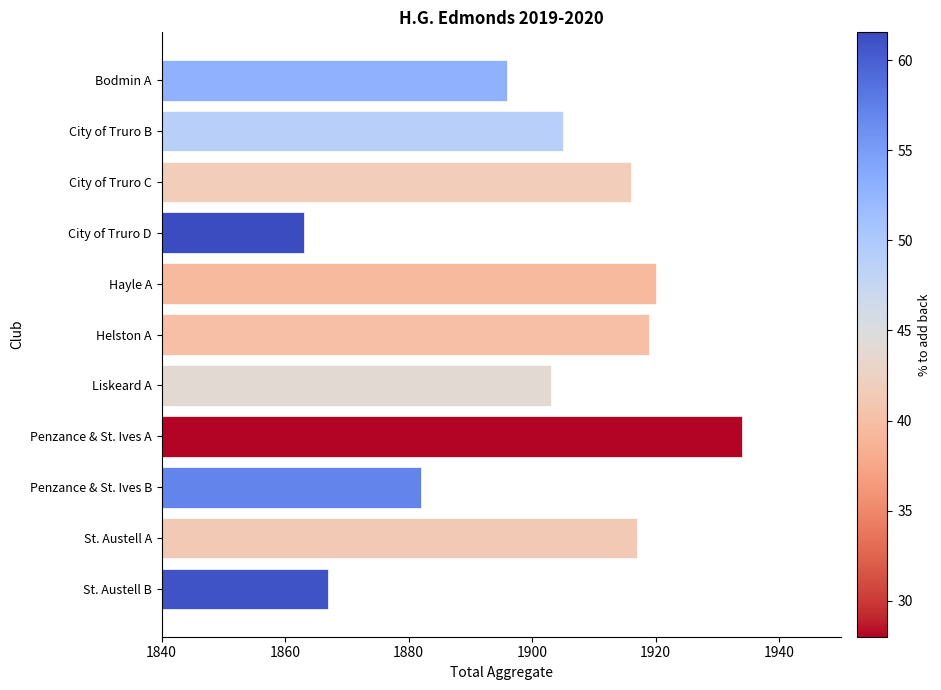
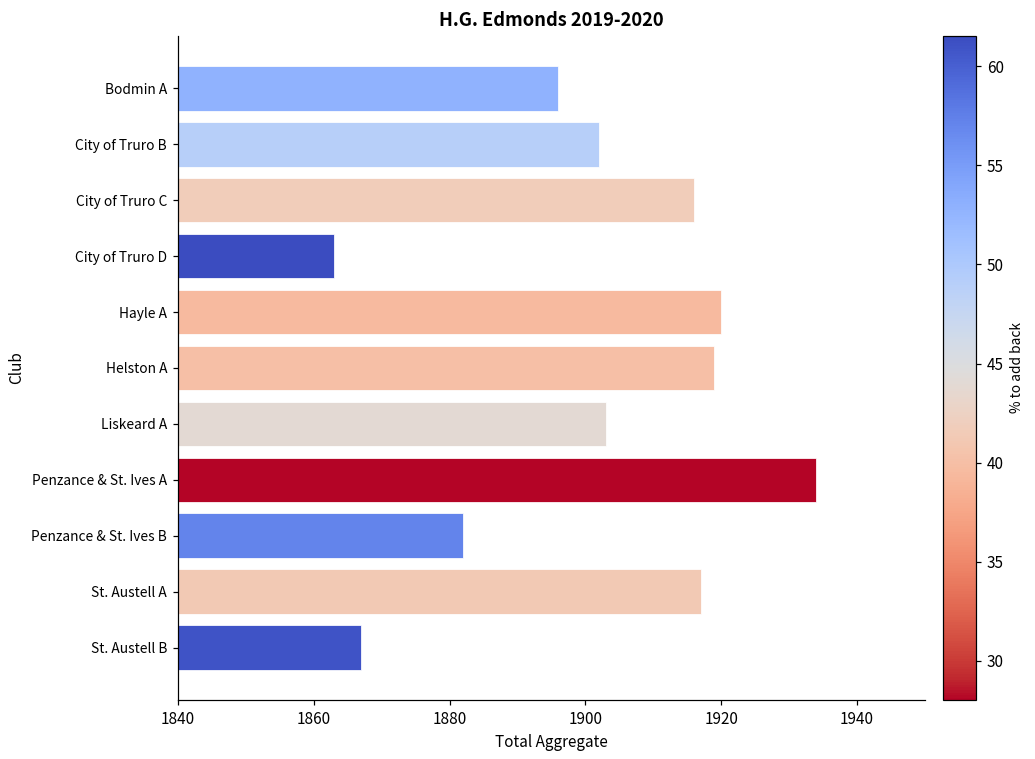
City of Truro B: 1905 -> 1902
